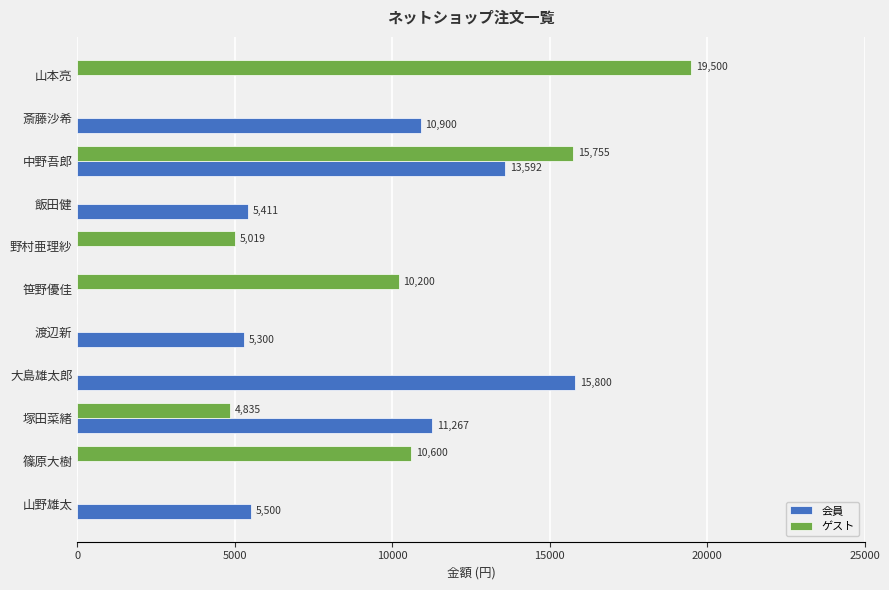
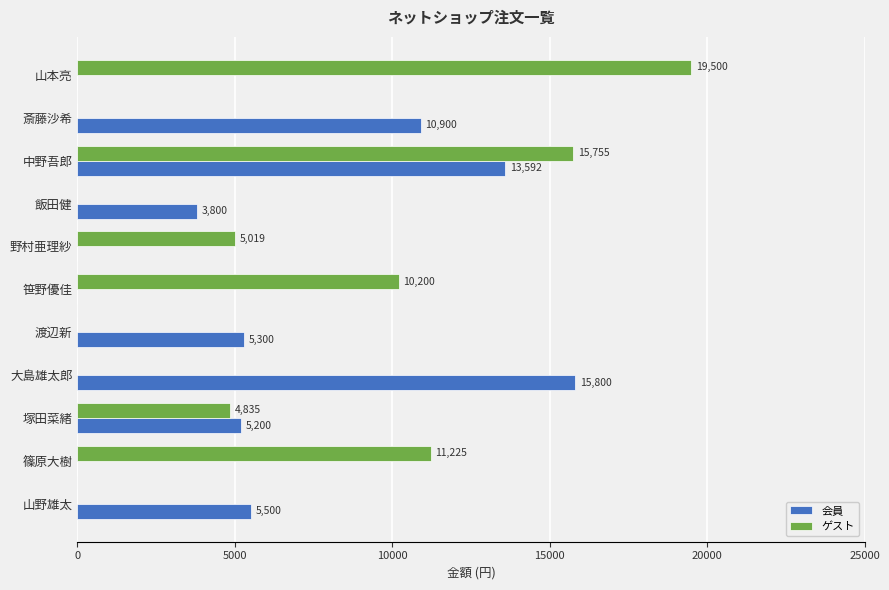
会員, 飯田健: 5,411 -> 3,800
会員, 塚田菜緒: 11,267 -> 5,200
ゲスト, 篠原大樹: 10,600 -> 11,225
